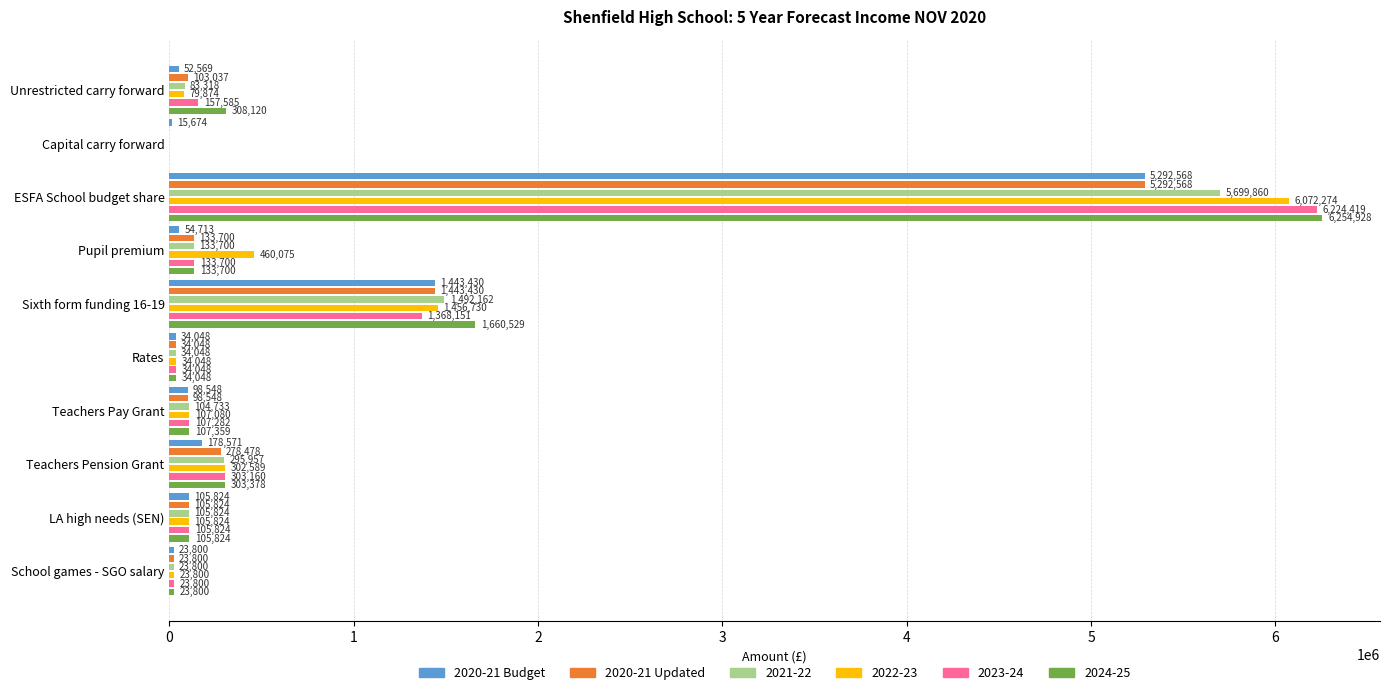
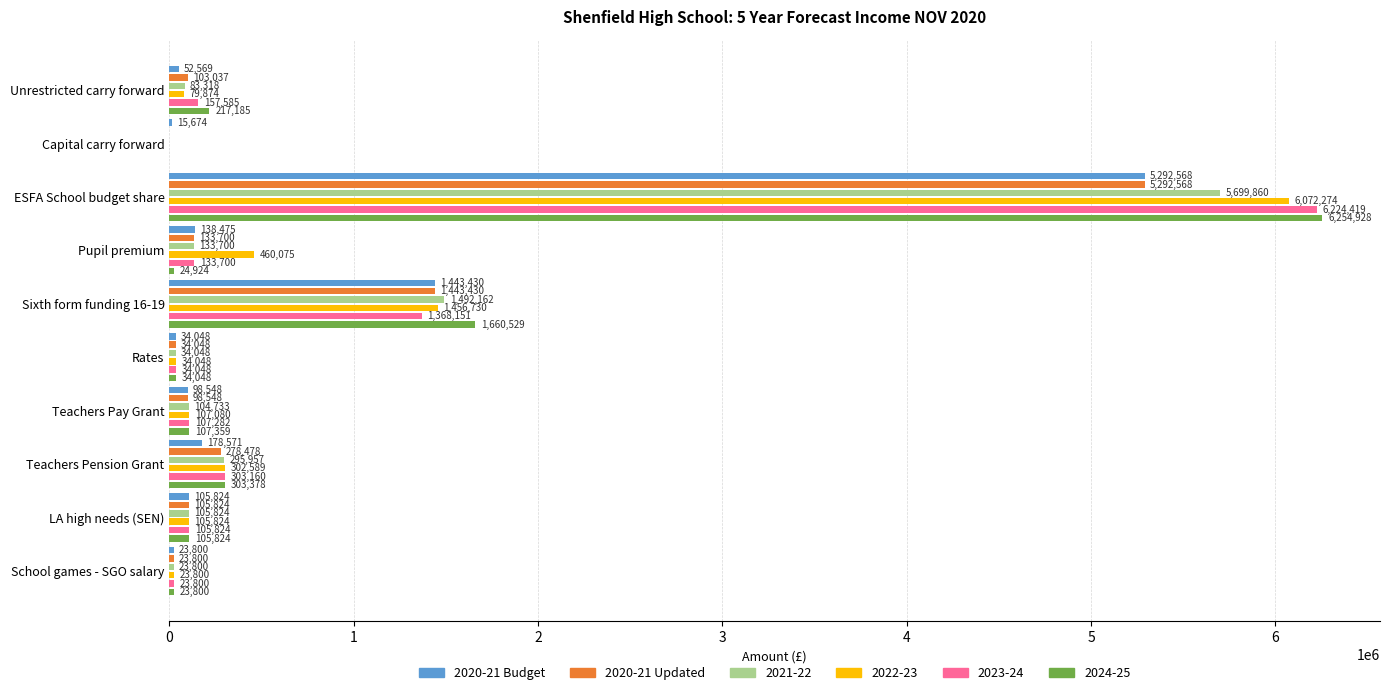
2024-25, Unrestricted carry forward: 308,120 -> 217,185
2020-21 Budget, Pupil premium: 54,713 -> 138,475
2024-25, Pupil premium: 133,700 -> 24,924
